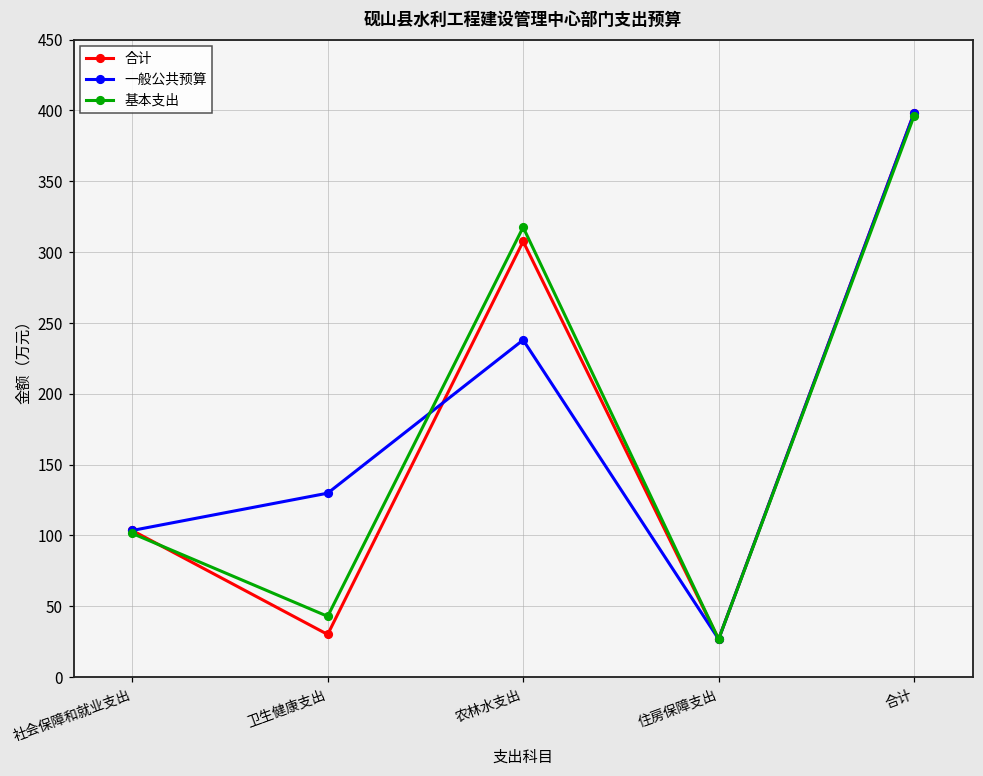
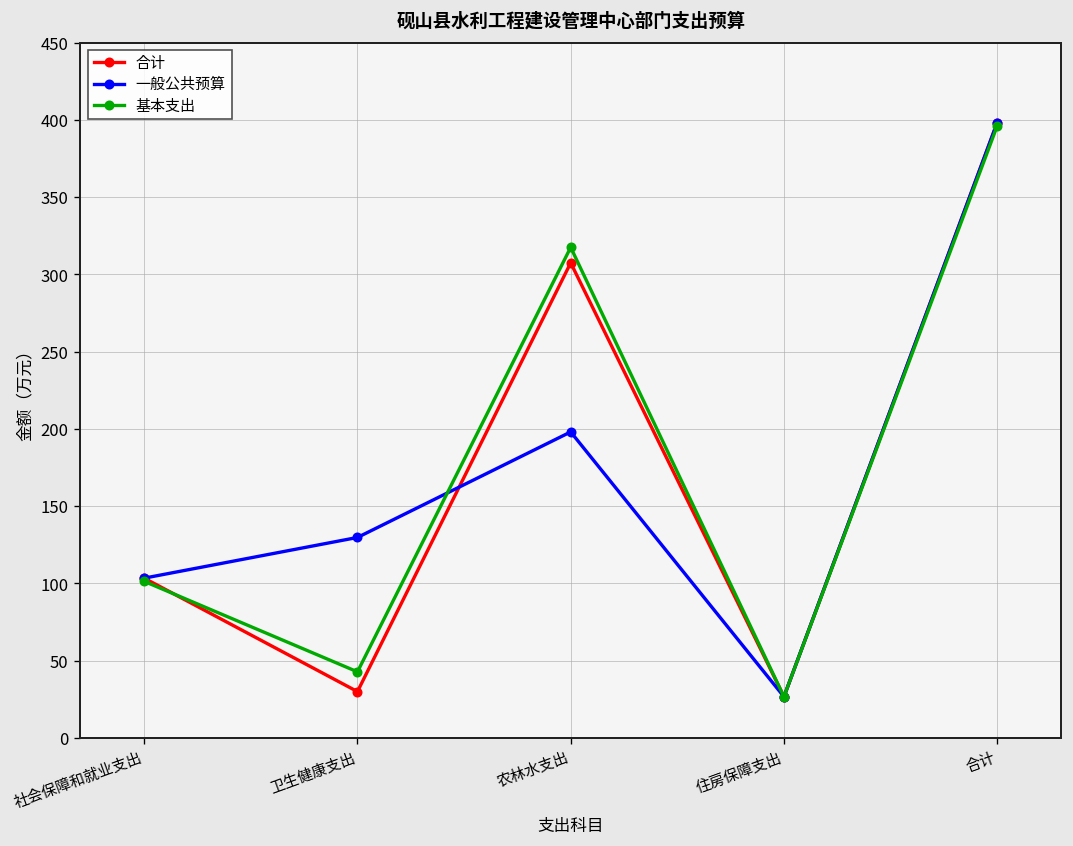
一般公共预算, 农林水支出: 238 -> 198
